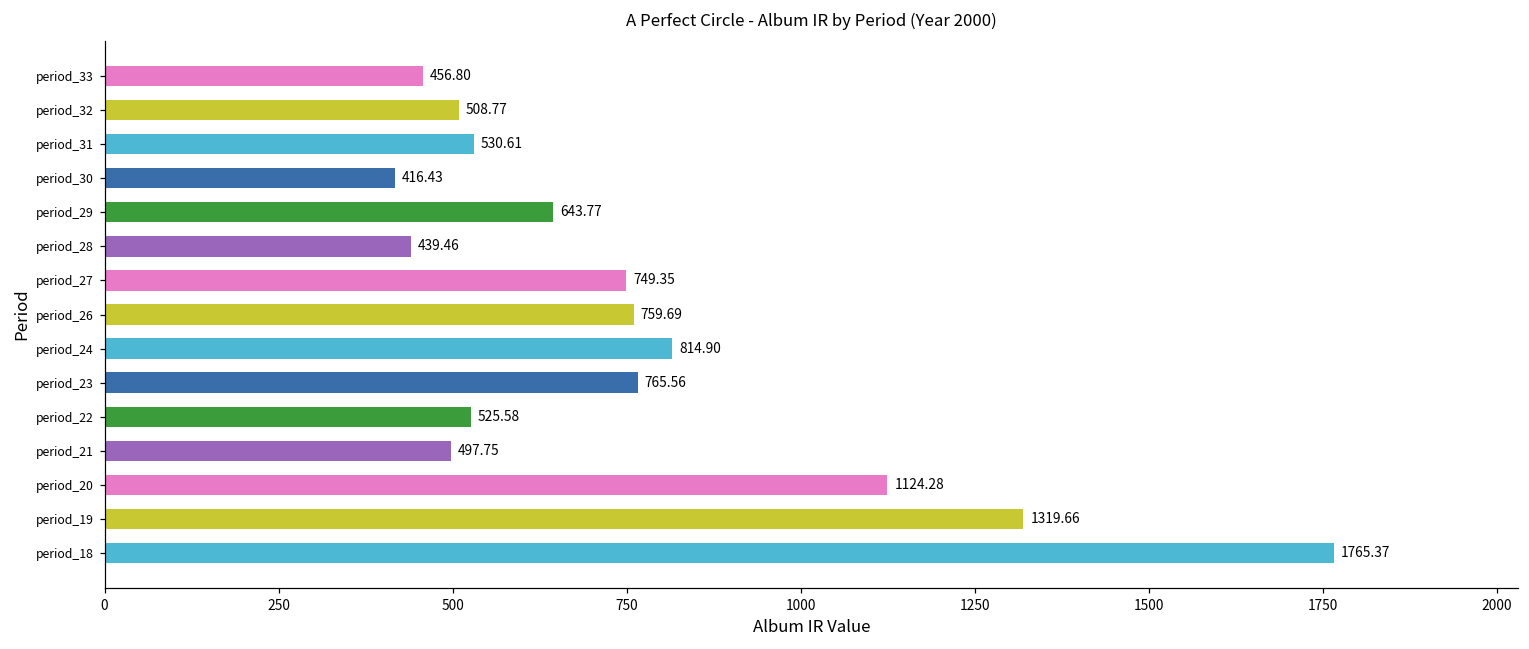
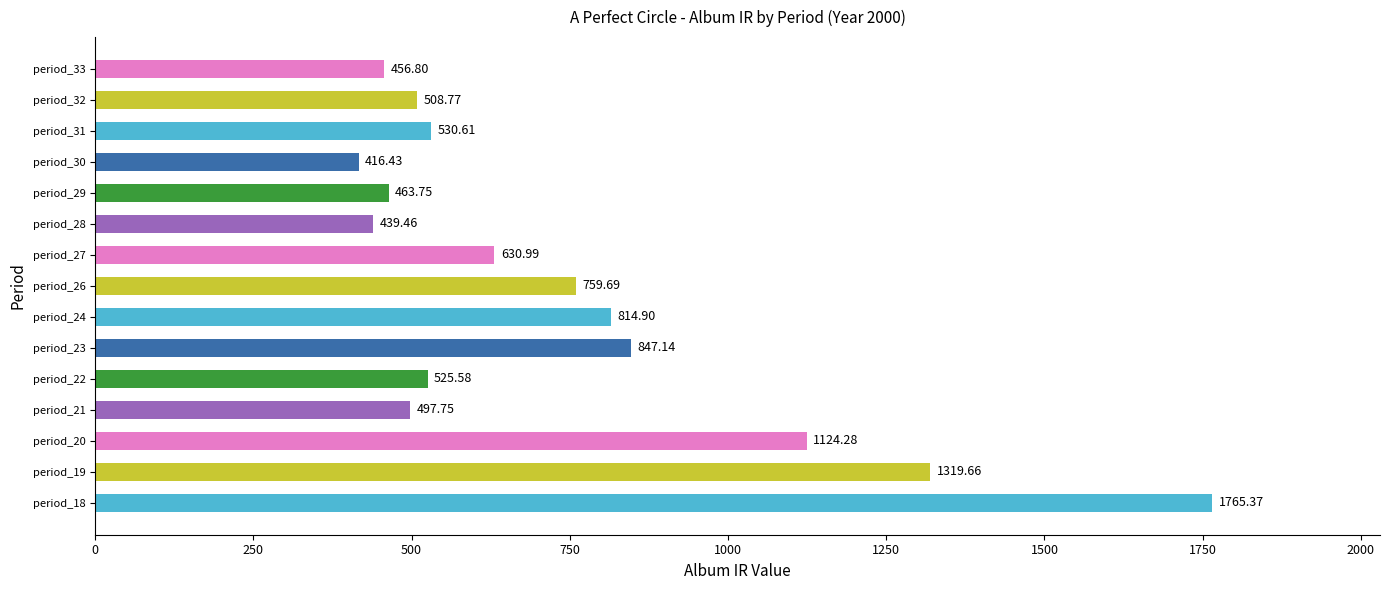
period_29: 643.77 -> 463.75
period_27: 749.35 -> 630.99
period_23: 765.56 -> 847.14
